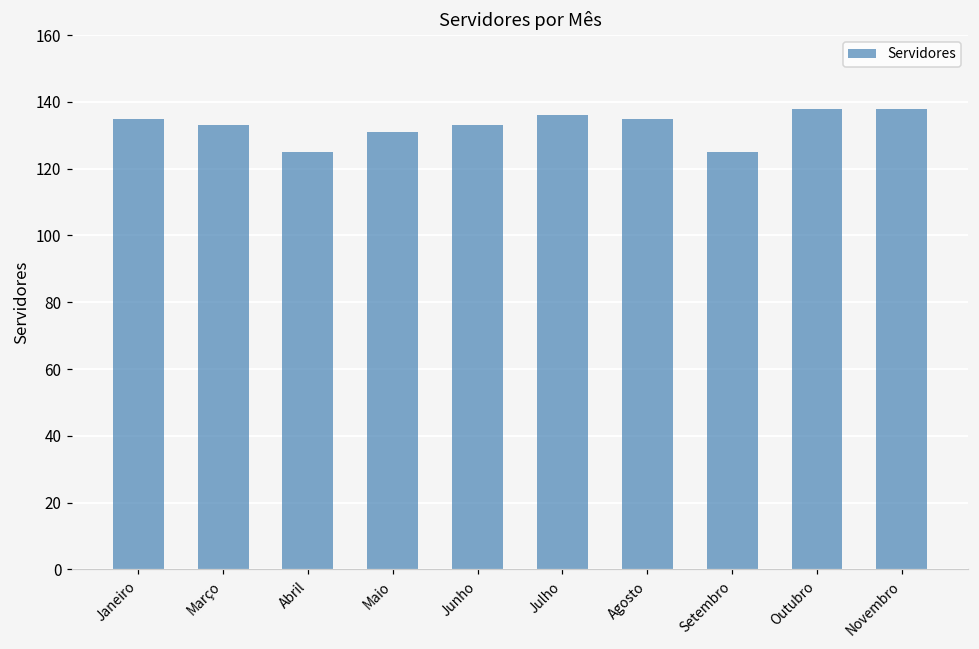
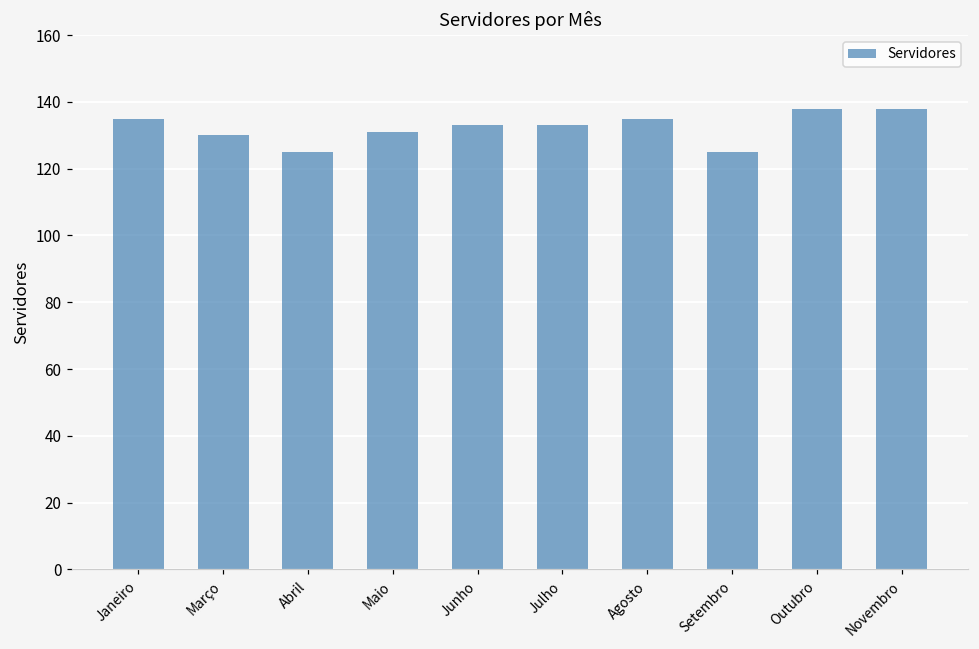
Março: 133 -> 130
Julho: 136 -> 133
